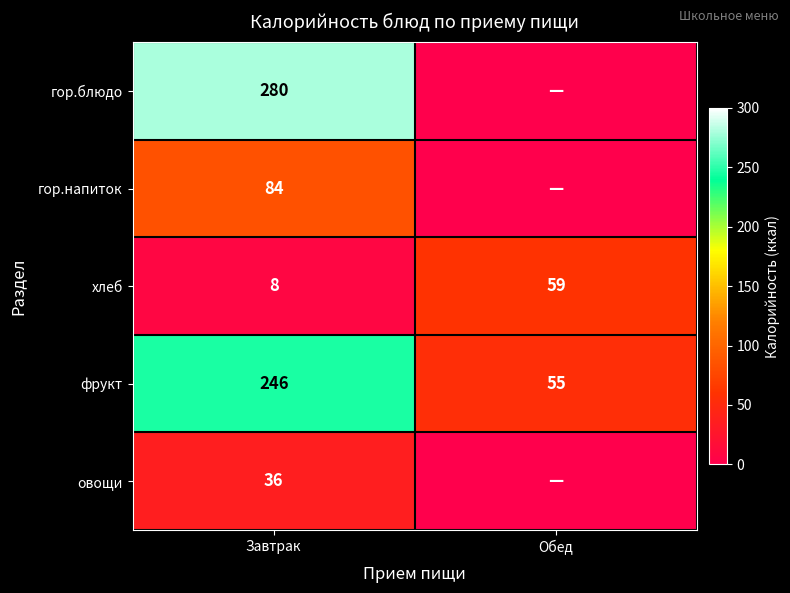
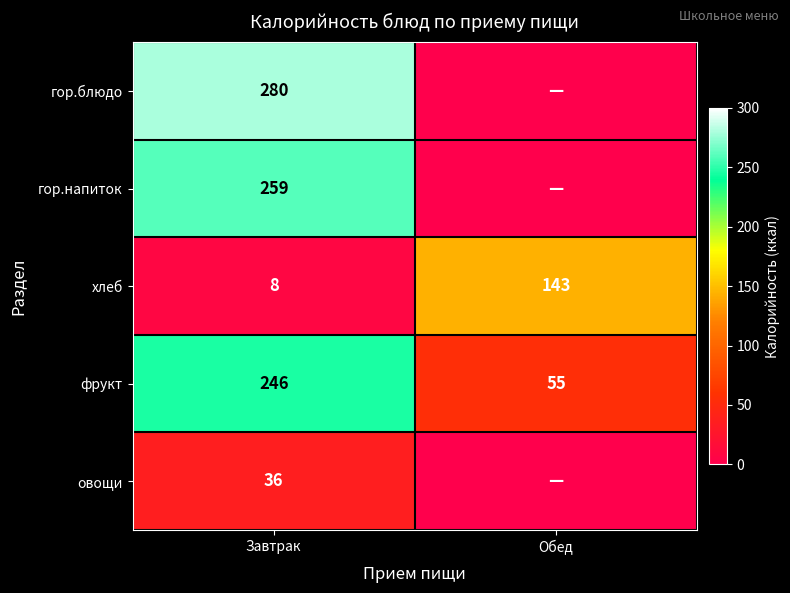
гор.напиток, Завтрак: 84 -> 259
хлеб, Обед: 59 -> 143
